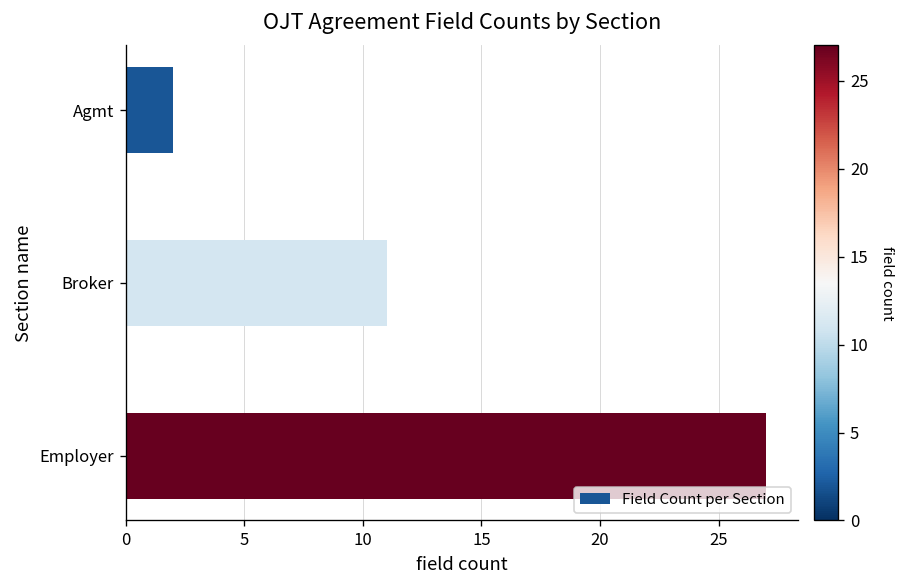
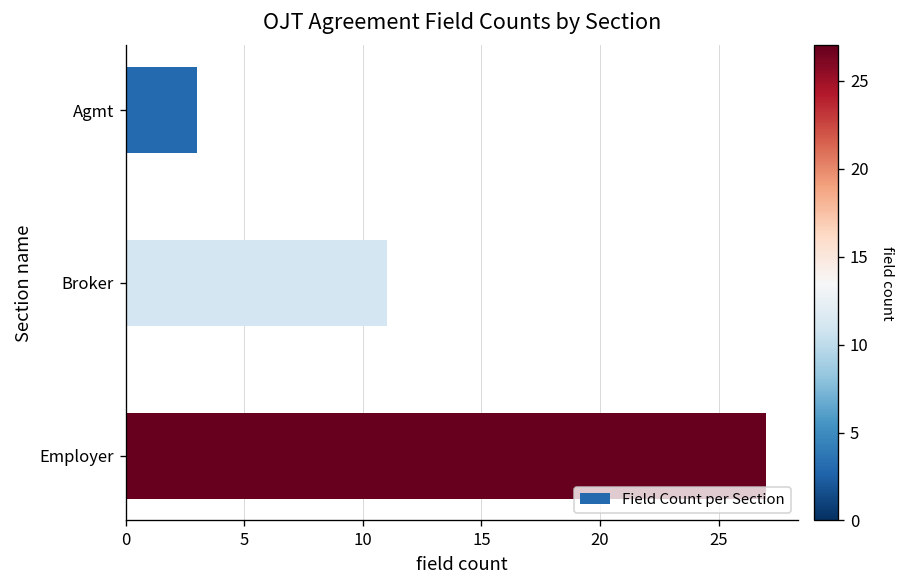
Agmt: 2 -> 3
